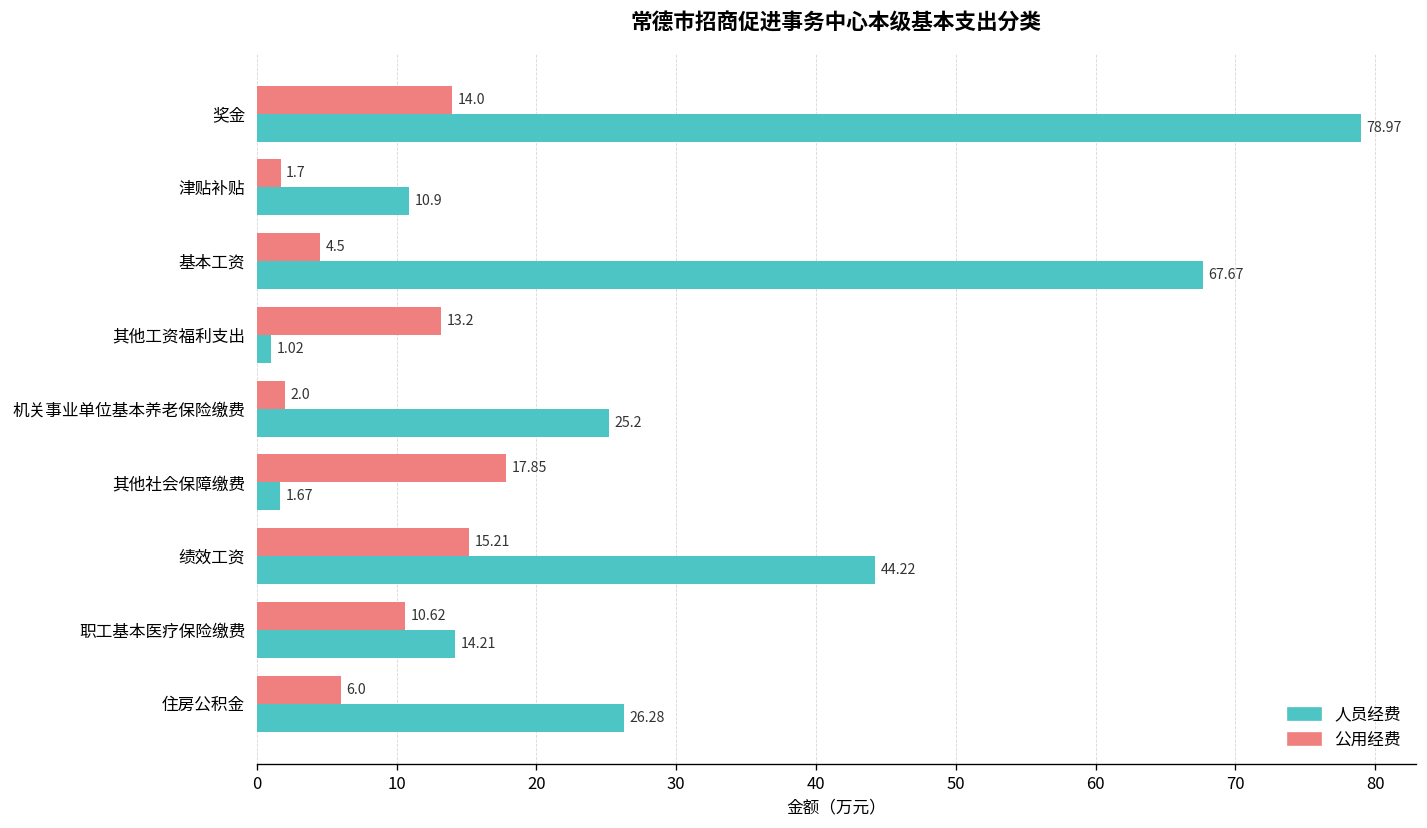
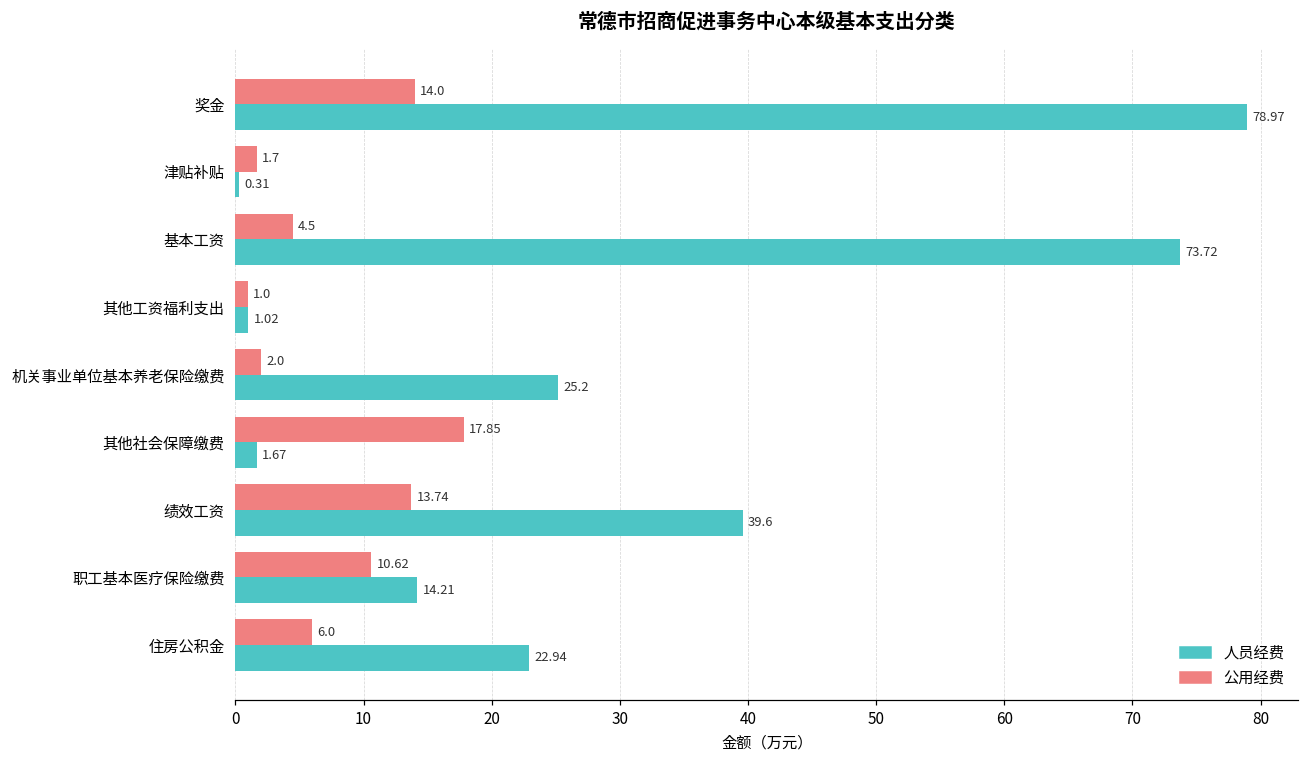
人员经费, 津贴补贴: 10.9 -> 0.31
人员经费, 基本工资: 67.67 -> 73.72
公用经费, 其他工资福利支出: 13.2 -> 1.0
公用经费, 绩效工资: 15.21 -> 13.74
人员经费, 绩效工资: 44.22 -> 39.6
人员经费, 住房公积金: 26.28 -> 22.94
